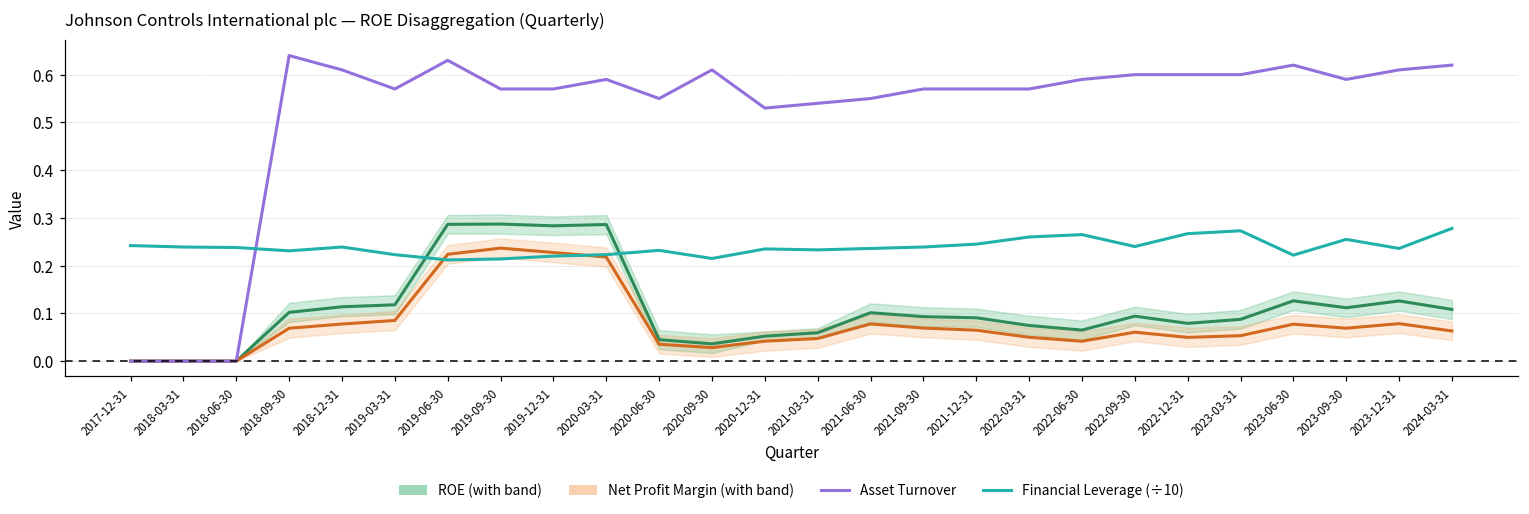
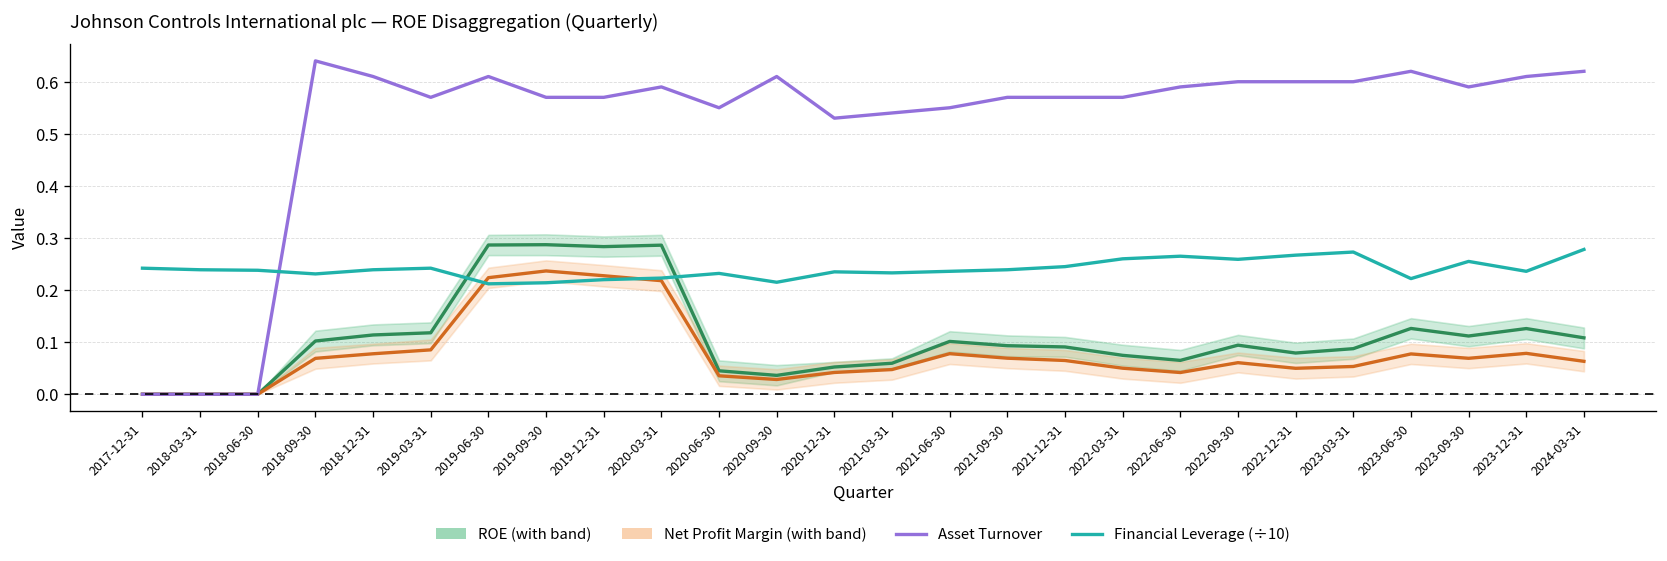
Financial Leverage (÷10), 2019-03-31: 0.22 -> 0.24
Asset Turnover, 2019-06-30: 0.63 -> 0.61
Financial Leverage (÷10), 2022-09-30: 0.24 -> 0.26
